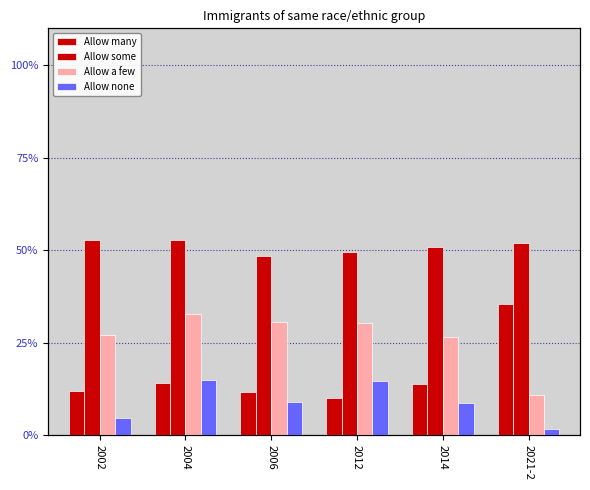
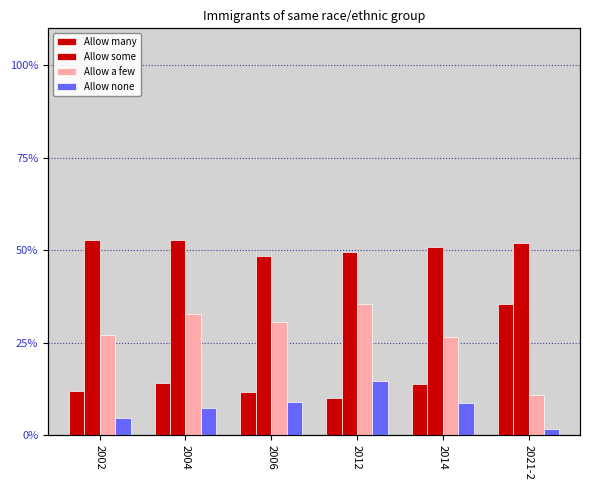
Allow none, 2004: 15% -> 7%
Allow a few, 2012: 30% -> 36%
